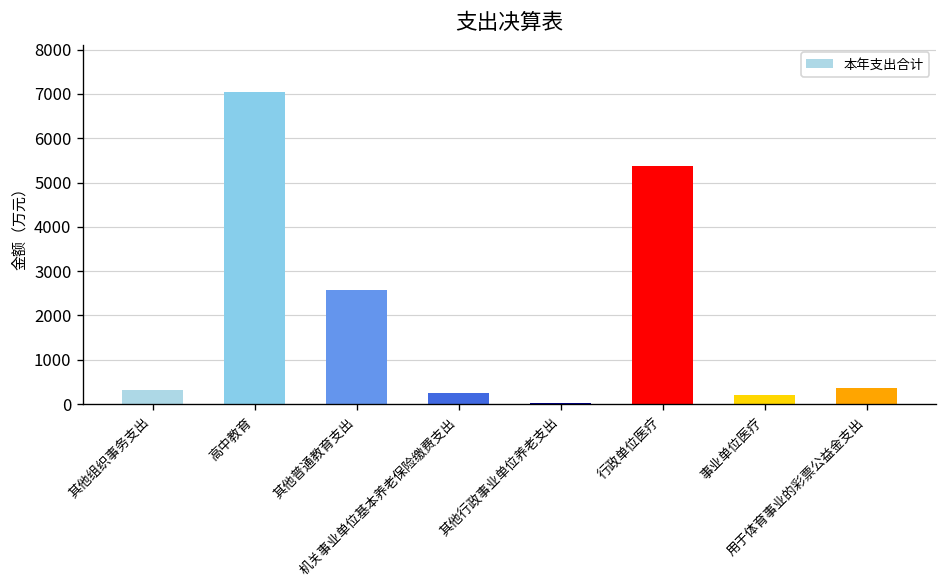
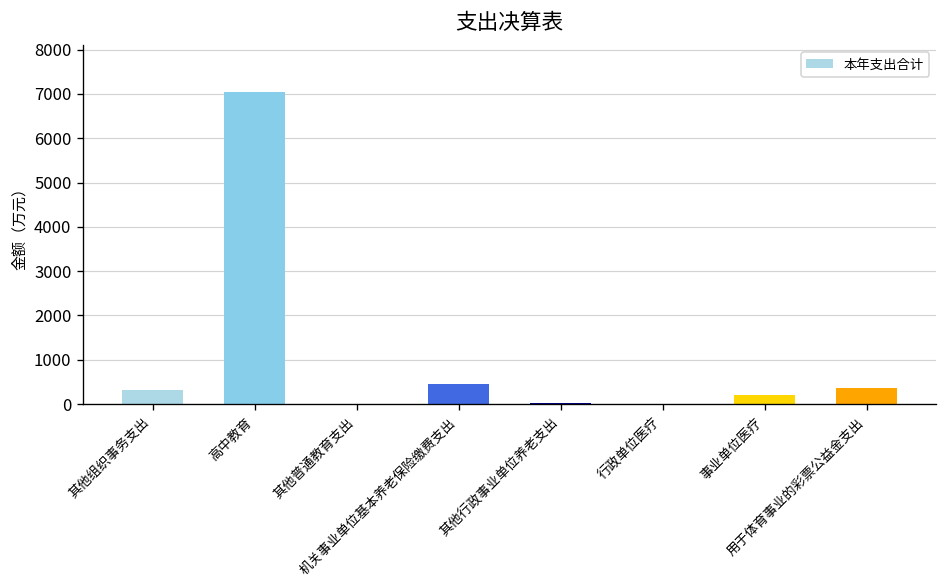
其他普通教育支出: 2600 -> 0
机关事业单位基本养老保险缴费支出: 200 -> 500
行政单位医疗: 5400 -> 0
